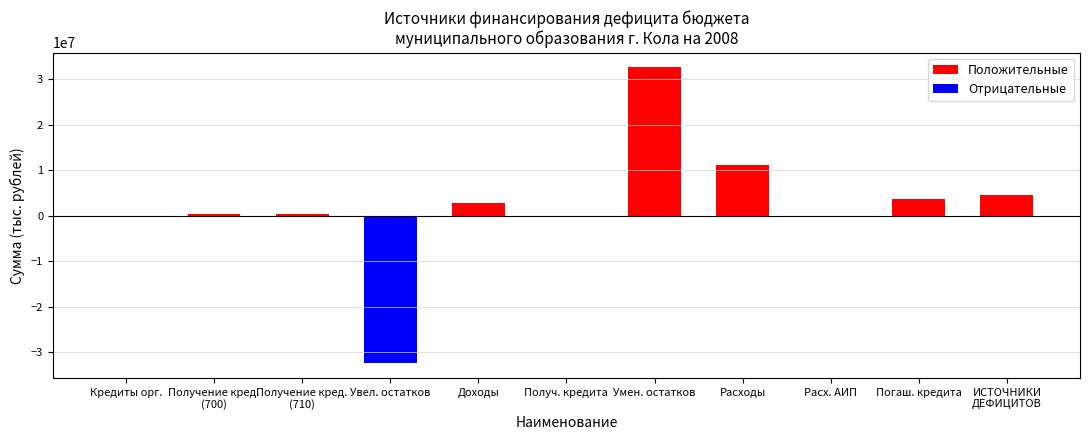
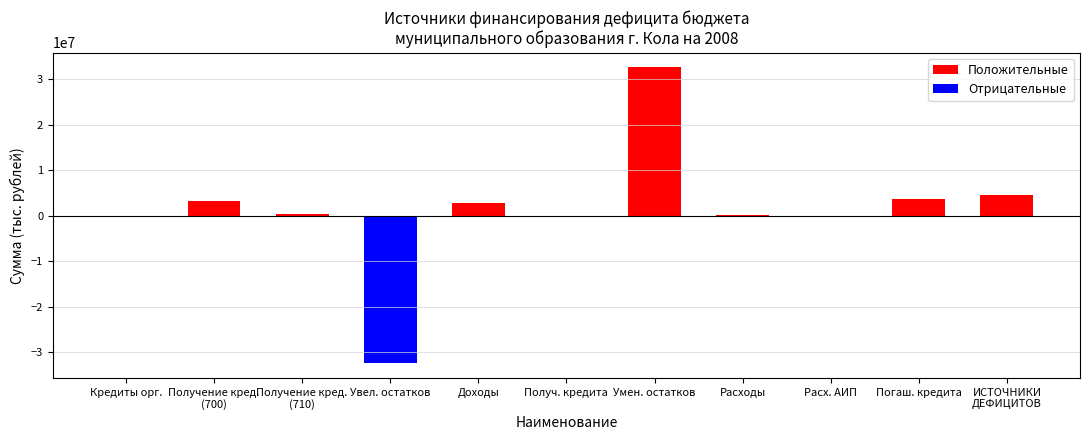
Получение кред. (700): 0 -> 3000000
Расходы: 11000000 -> 0
